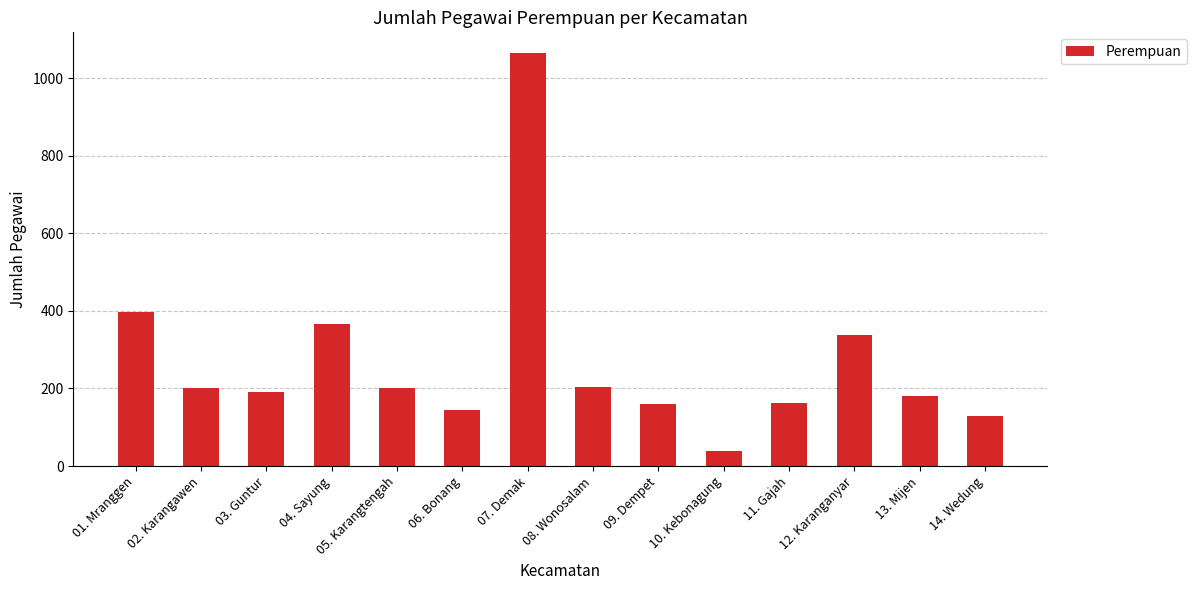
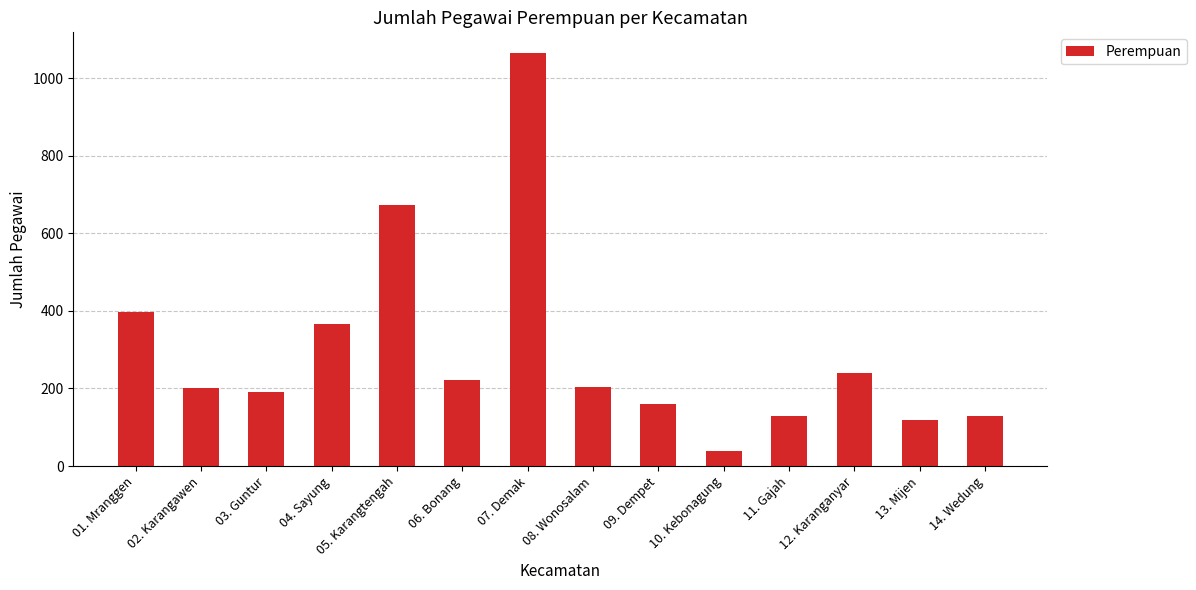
05. Karangtengah: 200 -> 670
06. Bonang: 150 -> 220
11. Gajah: 160 -> 130
12. Karanganyar: 340 -> 240
13. Mijen: 180 -> 120
